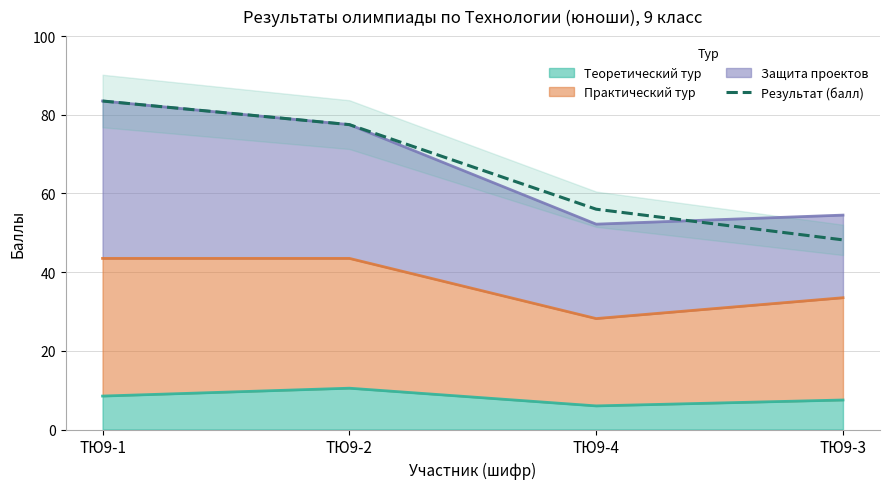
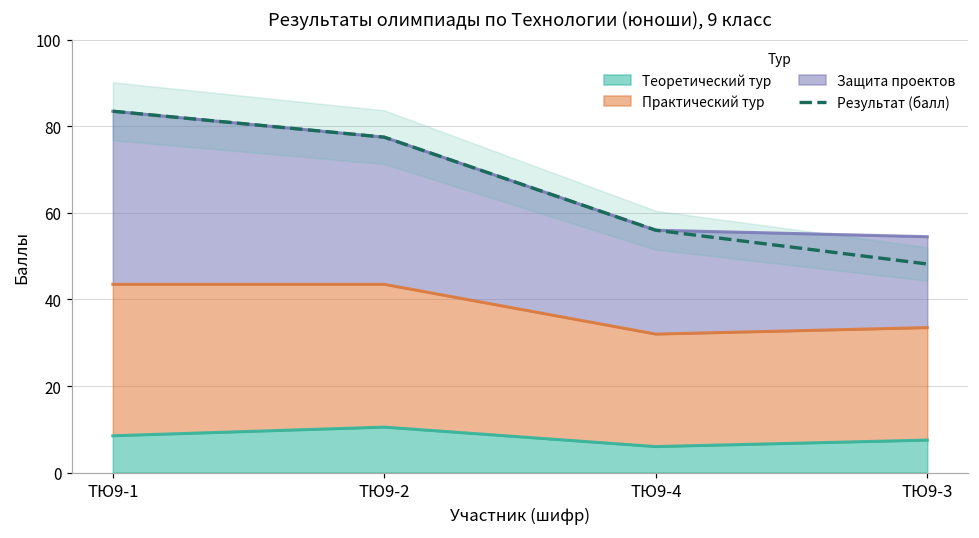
Практический тур, ТЮ9-4: 22 -> 26
